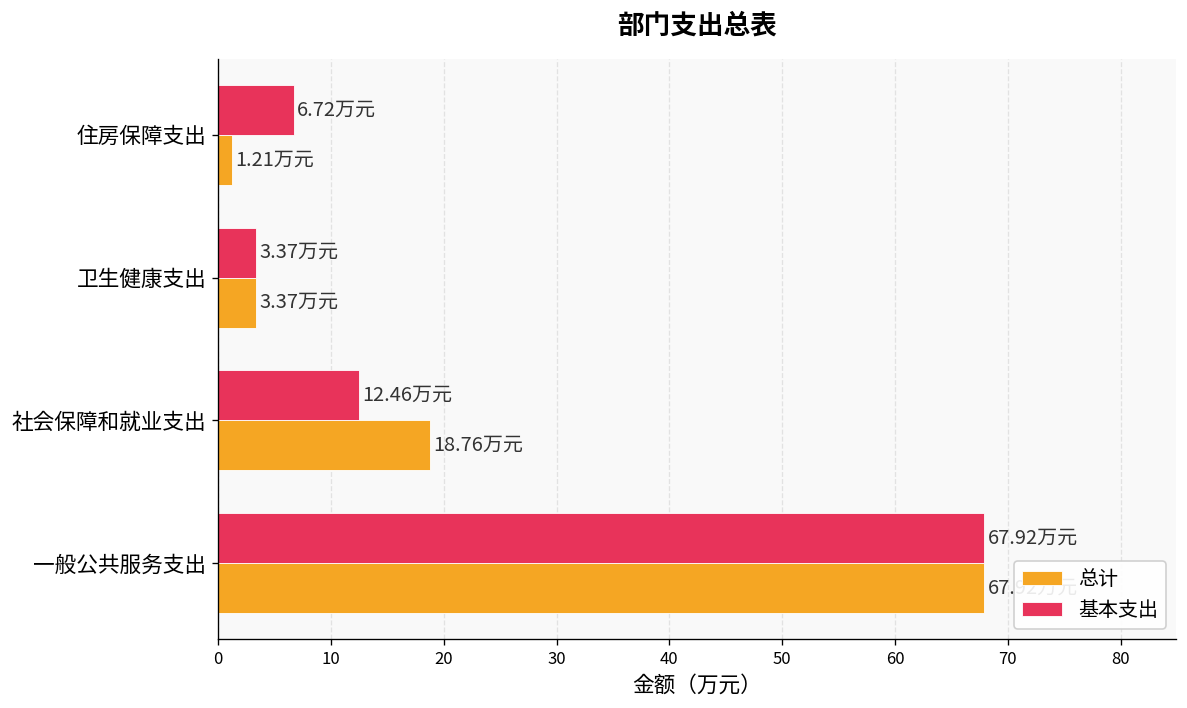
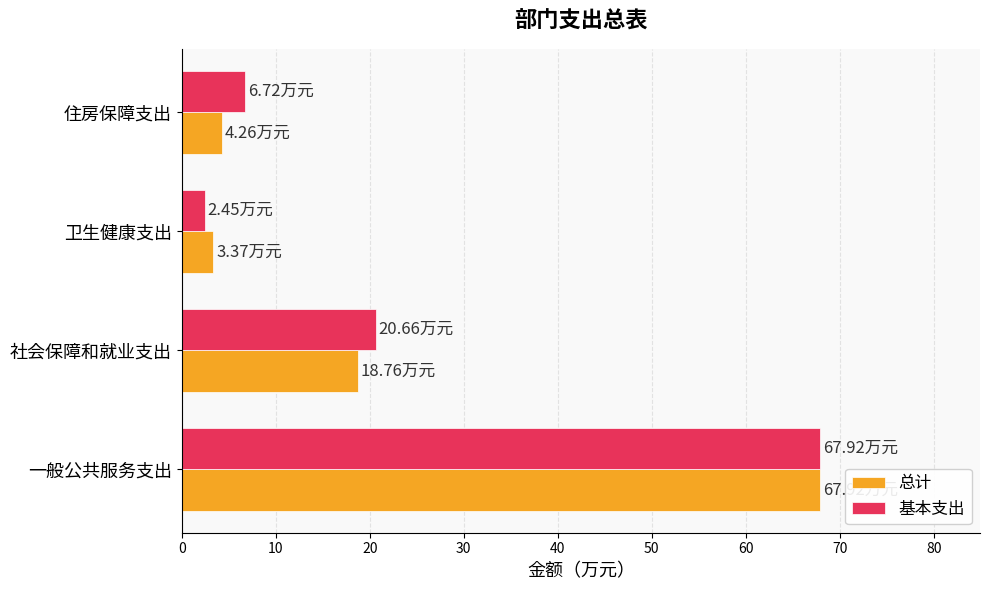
总计, 住房保障支出: 1.21 -> 4.26
基本支出, 卫生健康支出: 3.37 -> 2.45
基本支出, 社会保障和就业支出: 12.46 -> 20.66
